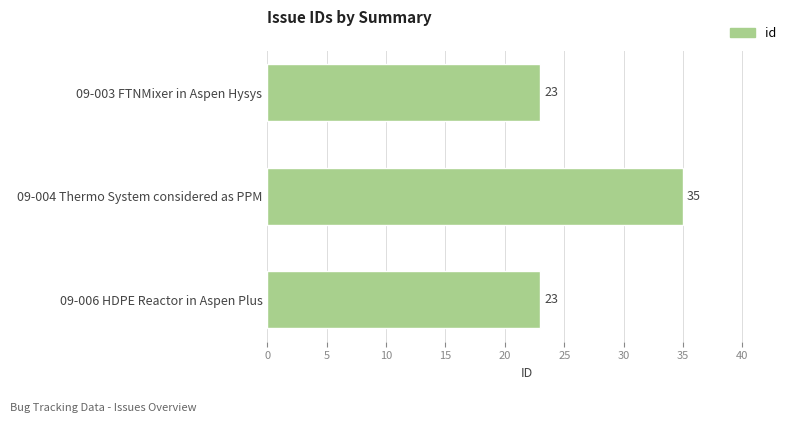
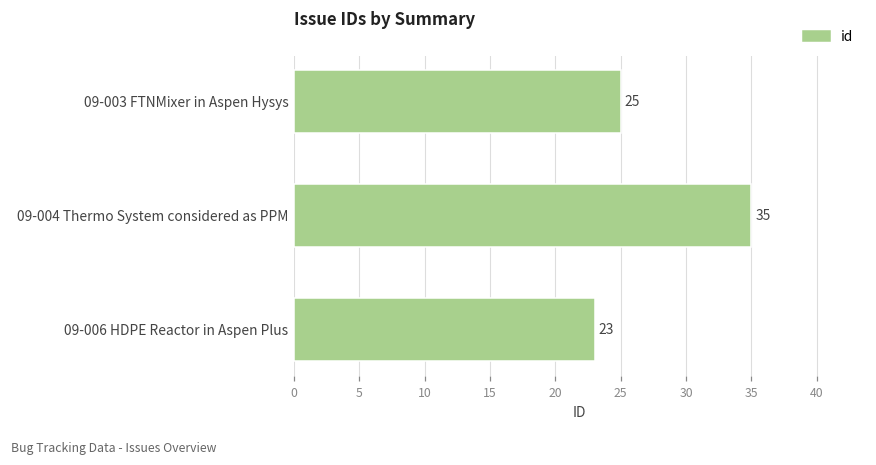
09-003 FTNMixer in Aspen Hysys: 23 -> 25
